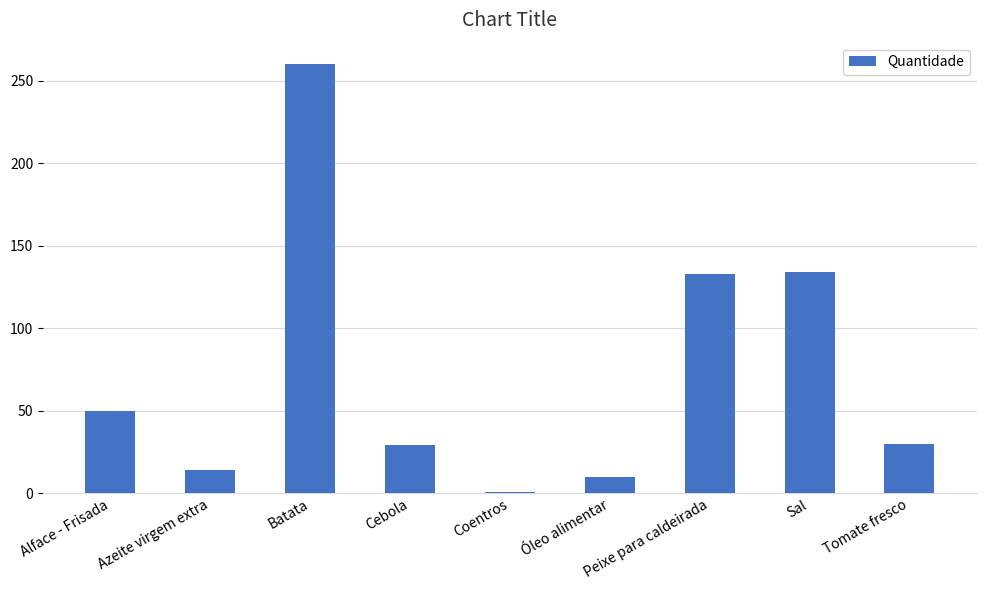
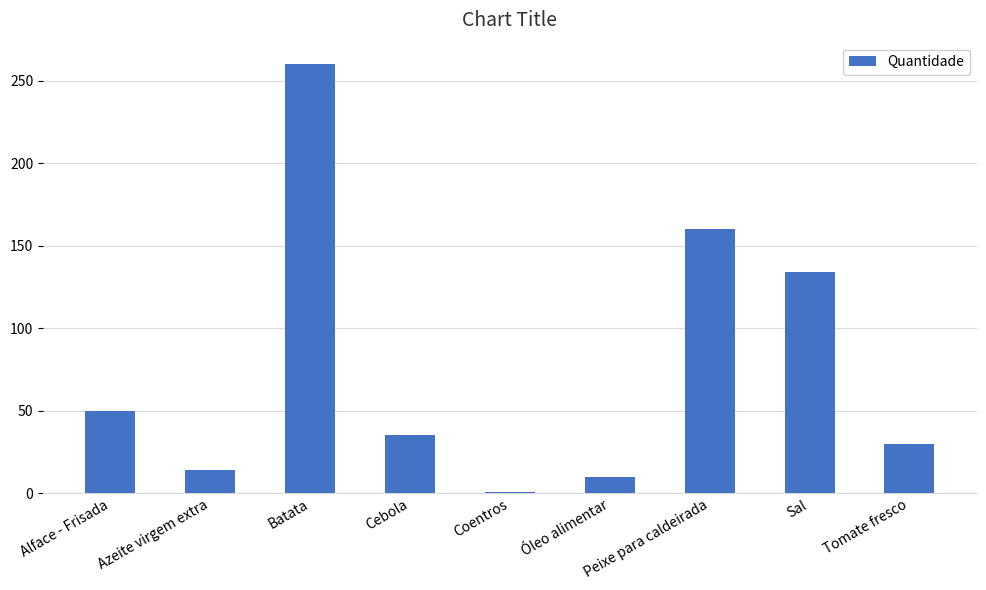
Cebola: 29 -> 35
Peixe para caldeirada: 133 -> 160
